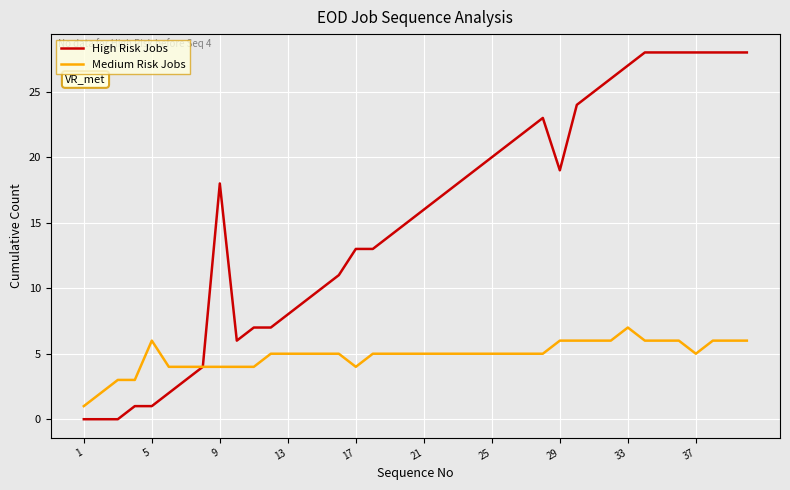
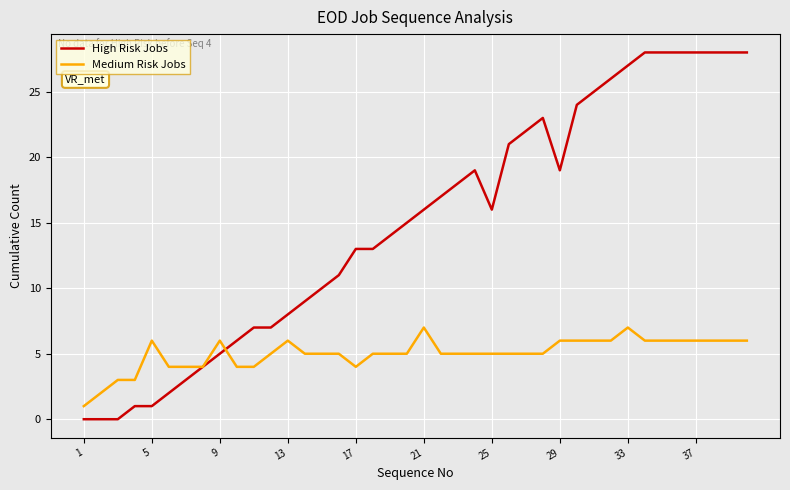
High Risk Jobs, 9: 18 -> 5
Medium Risk Jobs, 9: 4 -> 6
Medium Risk Jobs, 13: 5 -> 6
Medium Risk Jobs, 21: 5 -> 7
High Risk Jobs, 25: 20 -> 16
Medium Risk Jobs, 37: 5 -> 6
